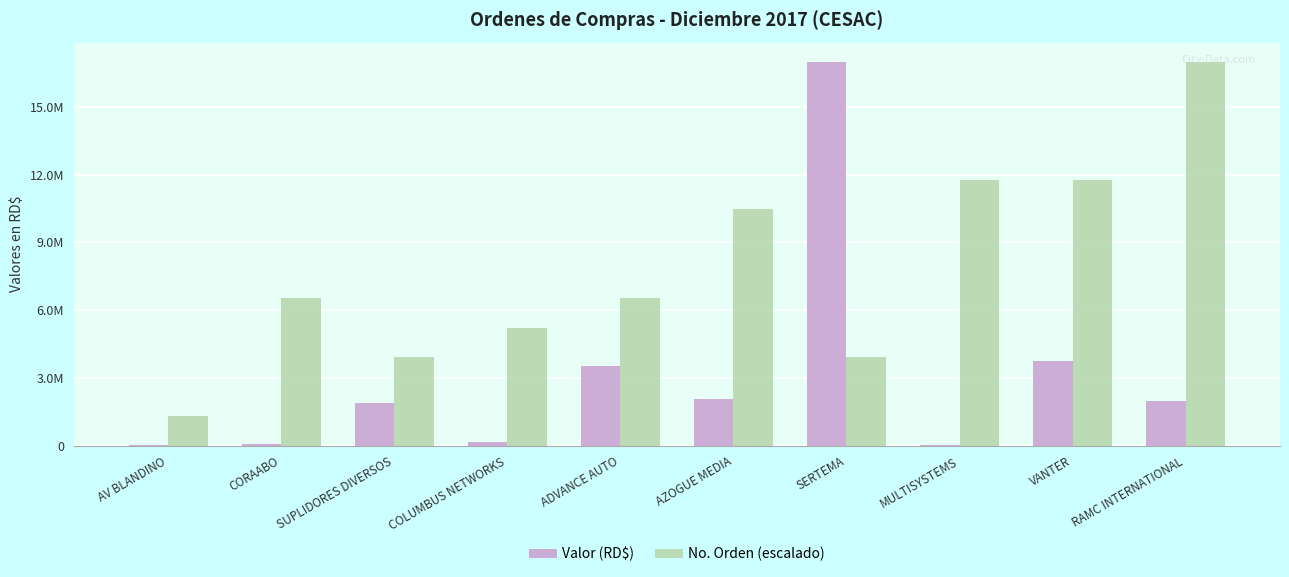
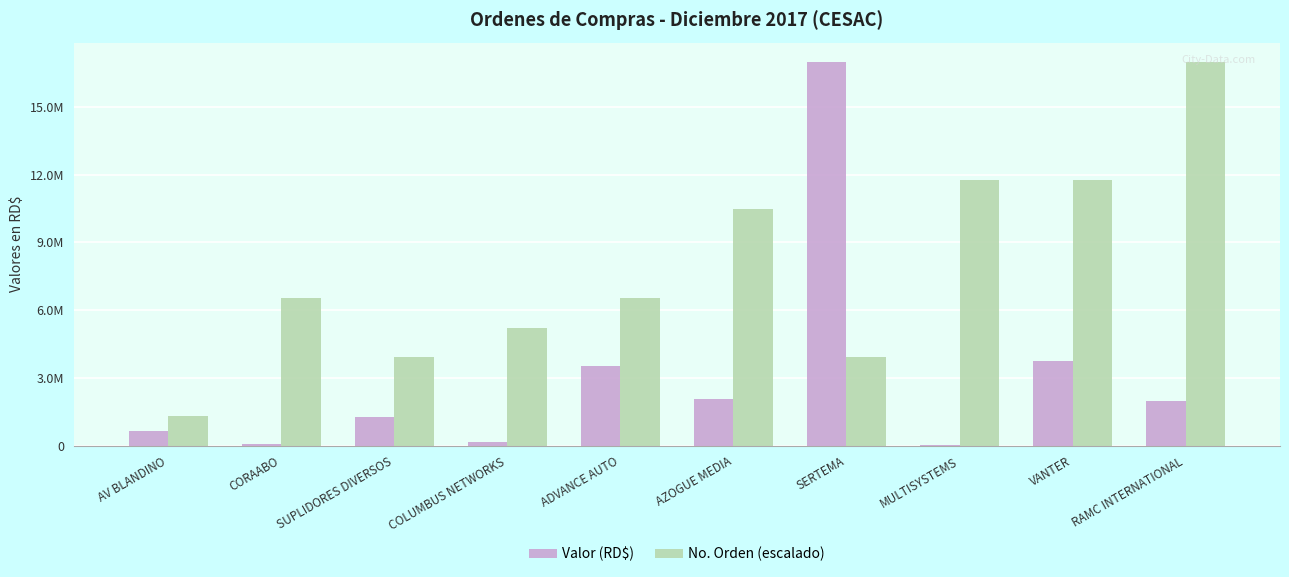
Valor (RD$), AV BLANDINO: 0 -> 700000
Valor (RD$), SUPLIDORES DIVERSOS: 1900000 -> 1300000
